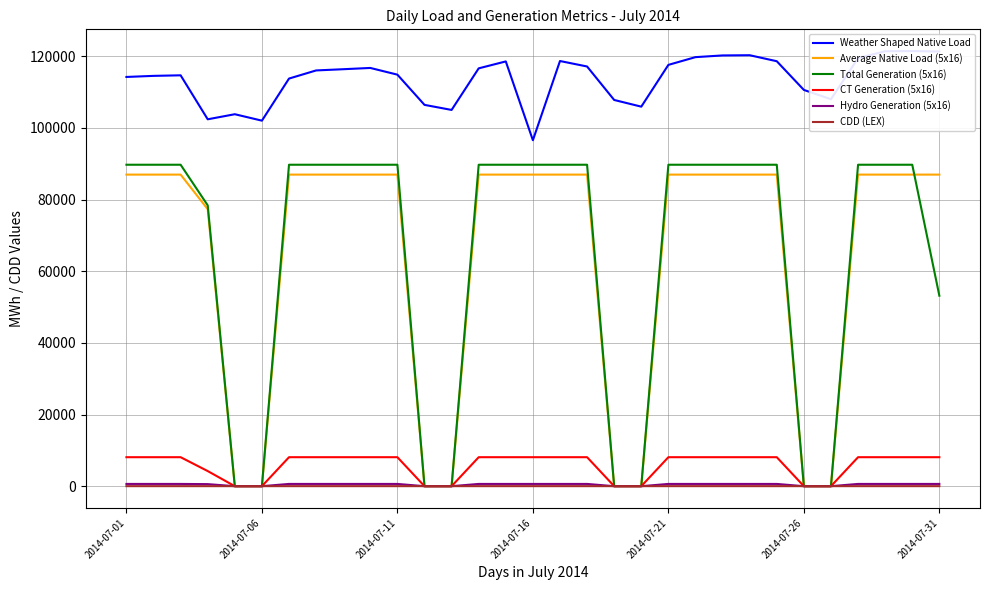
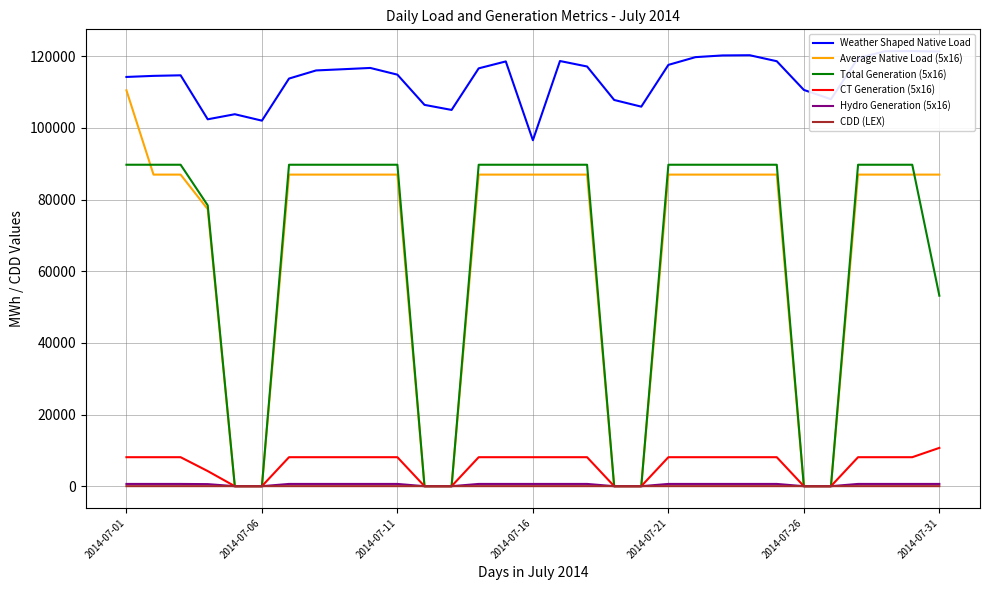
Average Native Load (5x16), 2014-07-01: 87000 -> 110000
CT Generation (5x16), 2014-07-31: 8000 -> 11000
